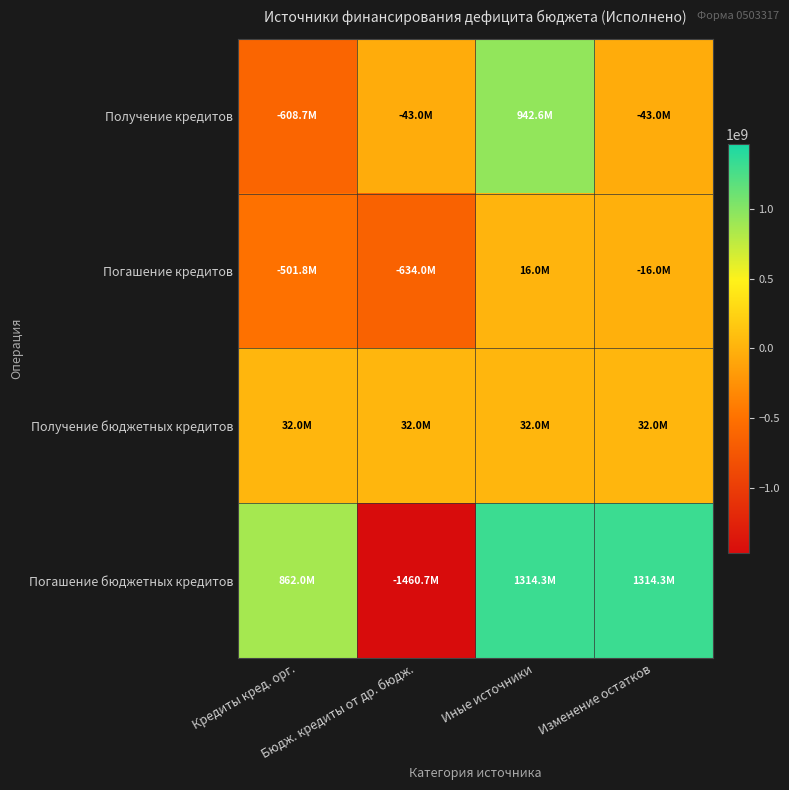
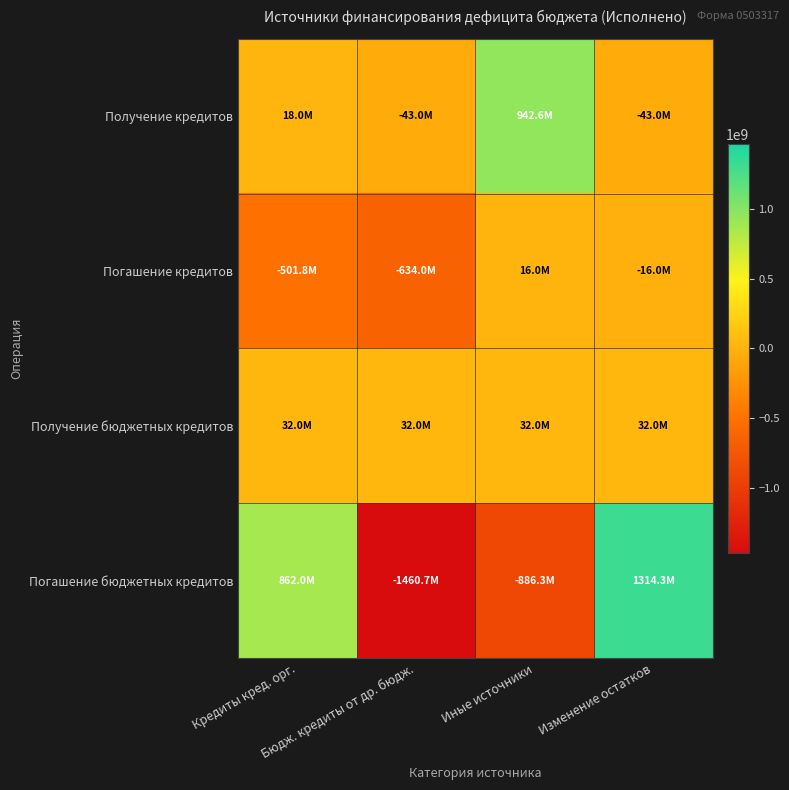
Получение кредитов, Кредиты кред. орг.: -608.7M -> 18.0M
Погашение бюджетных кредитов, Иные источники: 1314.3M -> -886.3M
